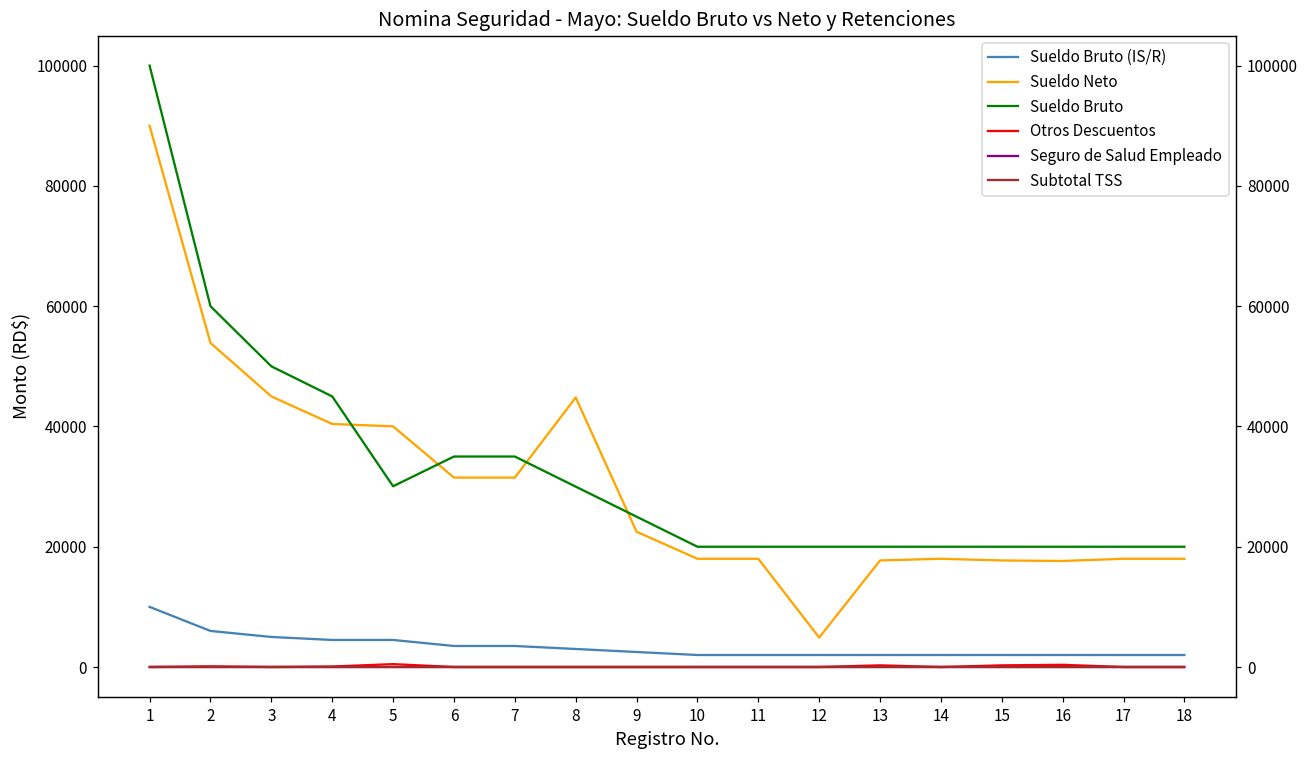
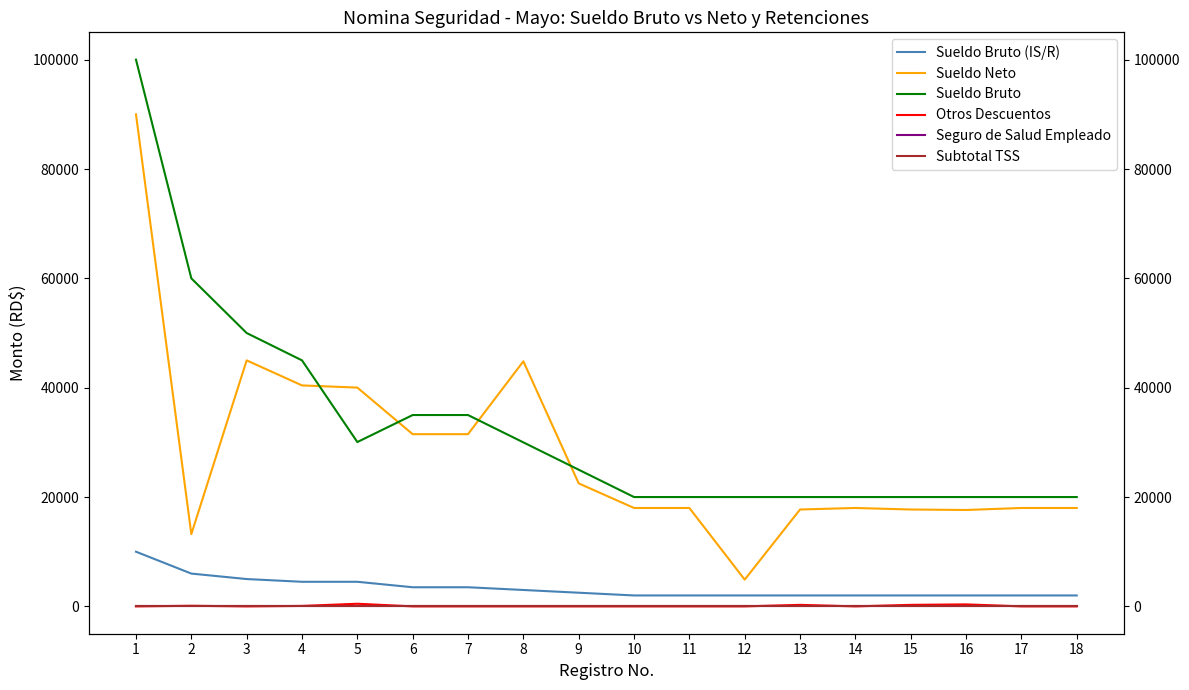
Sueldo Neto, 2: 54000 -> 13000
